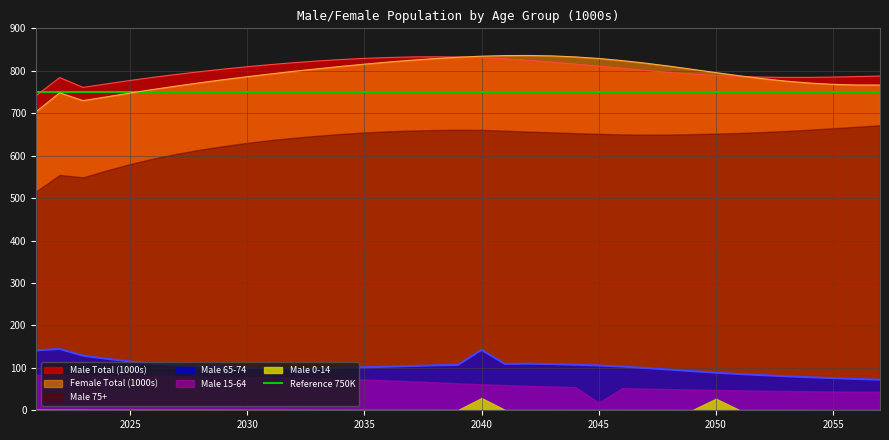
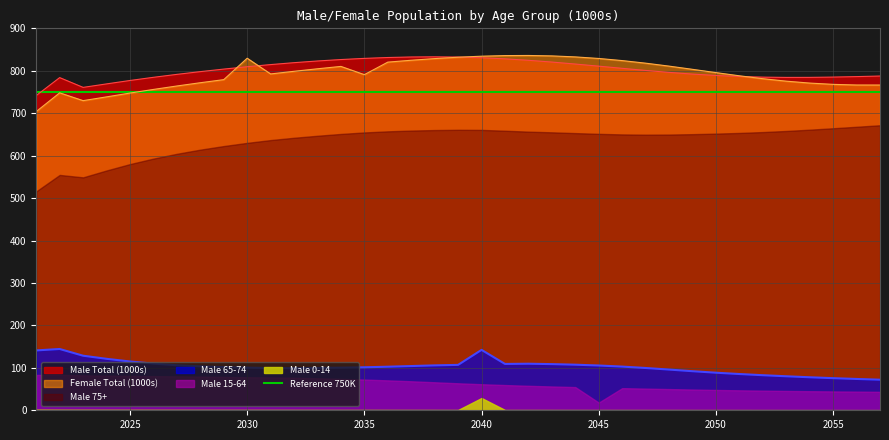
Female Total (1000s), 2030: 790 -> 830
Female Total (1000s), 2035: 820 -> 790
Male 0-14, 2050: 30 -> 0
